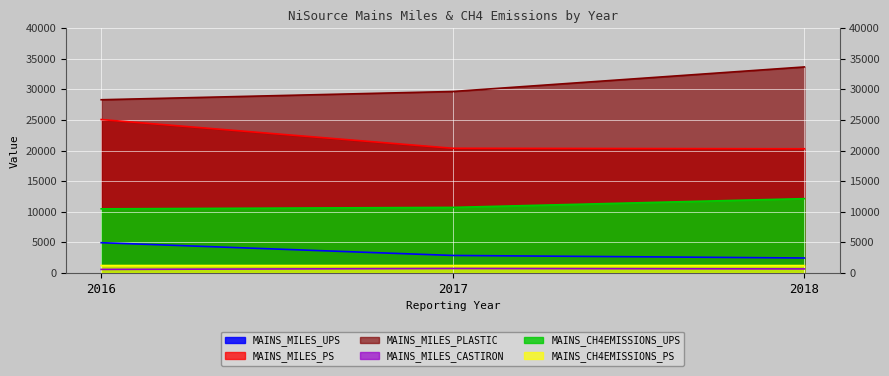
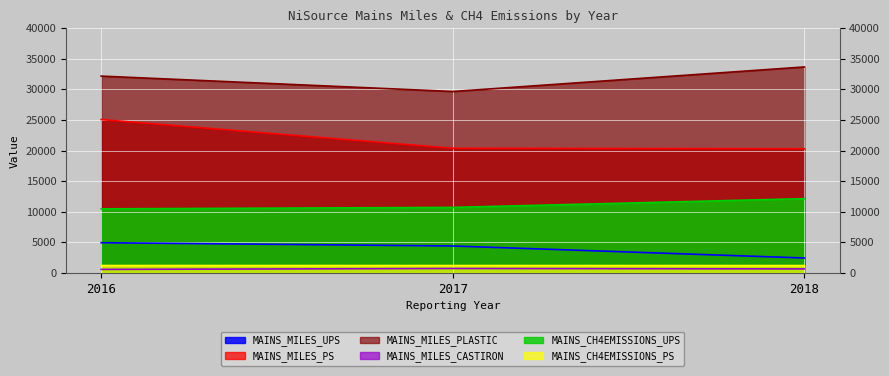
MAINS_MILES_PLASTIC, 2016: 28000 -> 32000
MAINS_MILES_UPS, 2017: 3000 -> 4000
